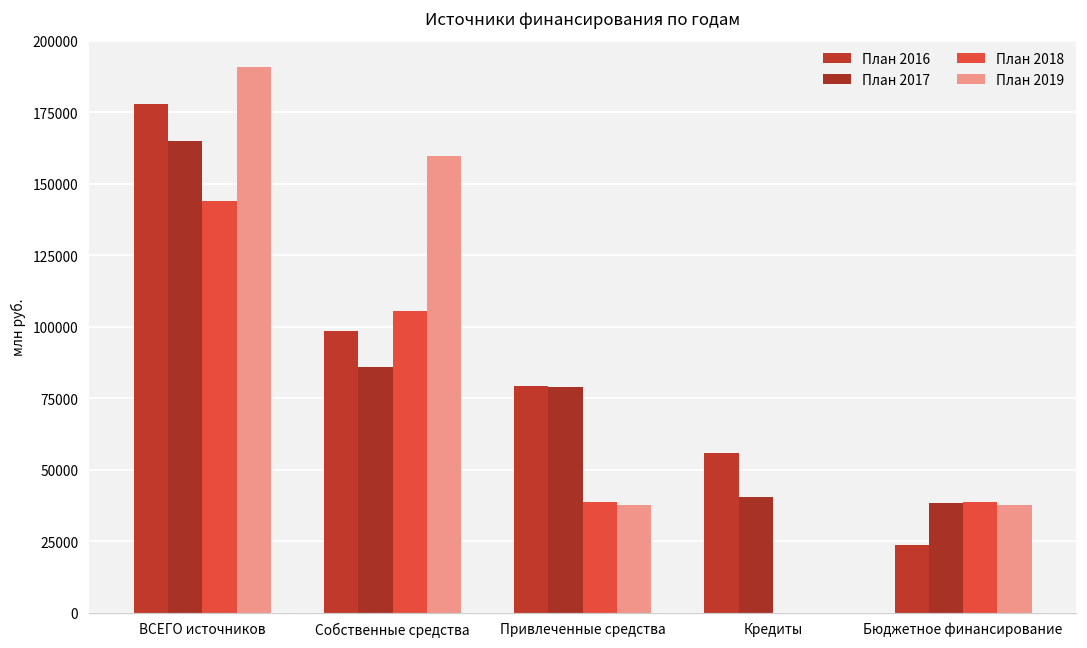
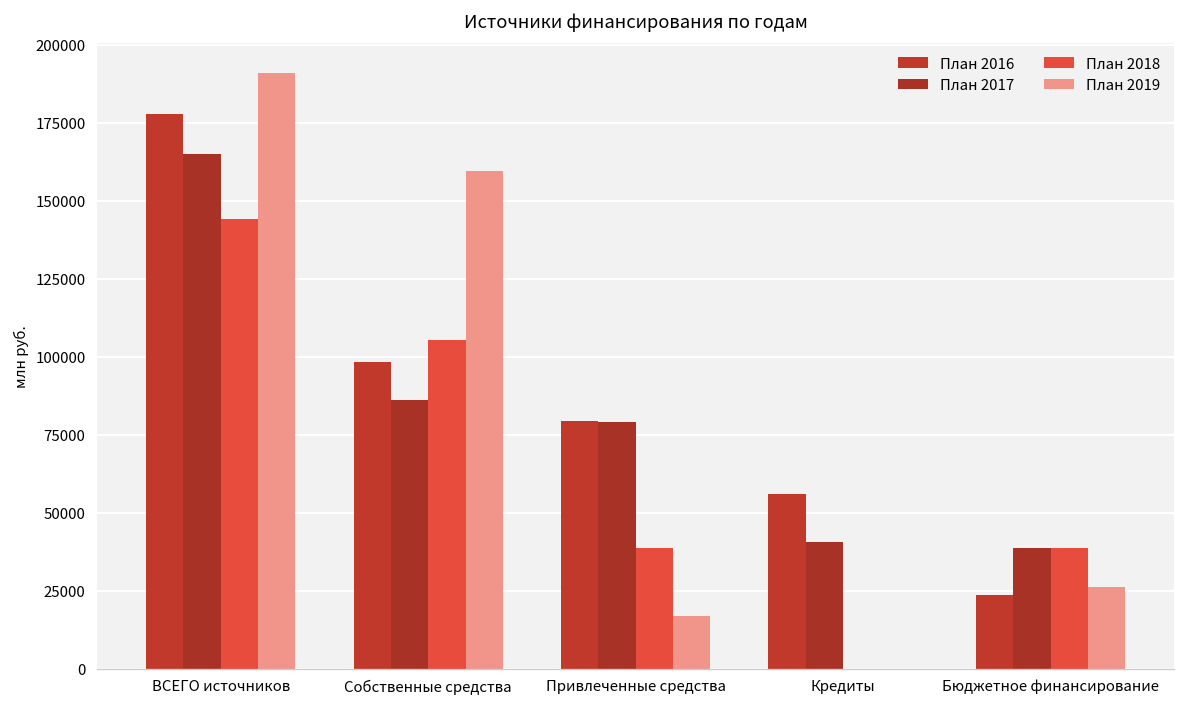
План 2019, Привлеченные средства: 38000 -> 17000
План 2019, Бюджетное финансирование: 38000 -> 26000
